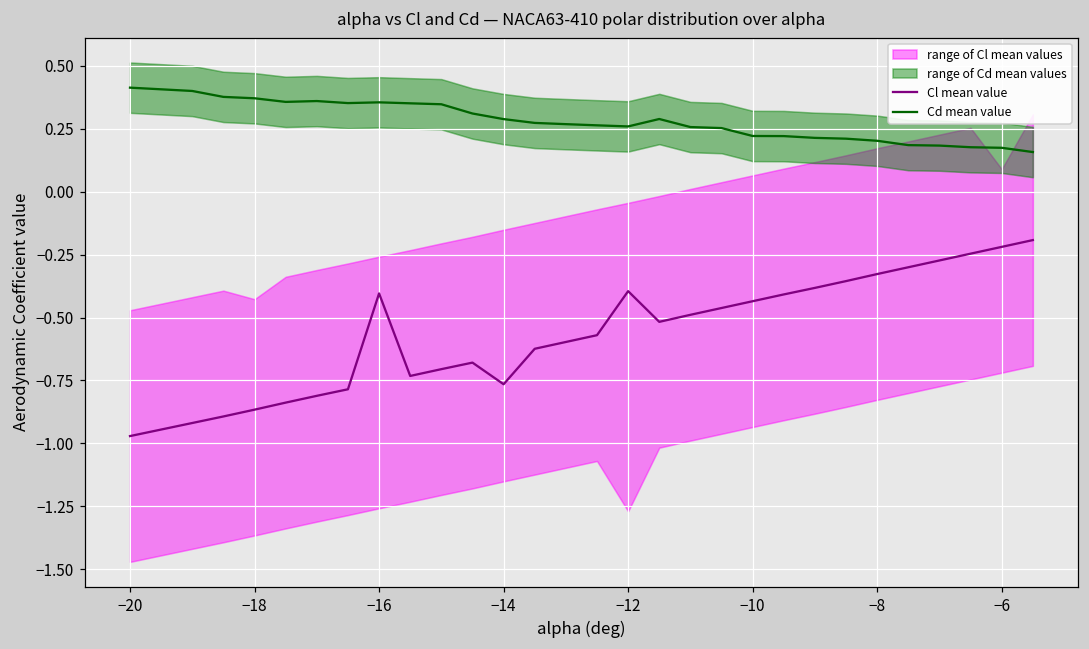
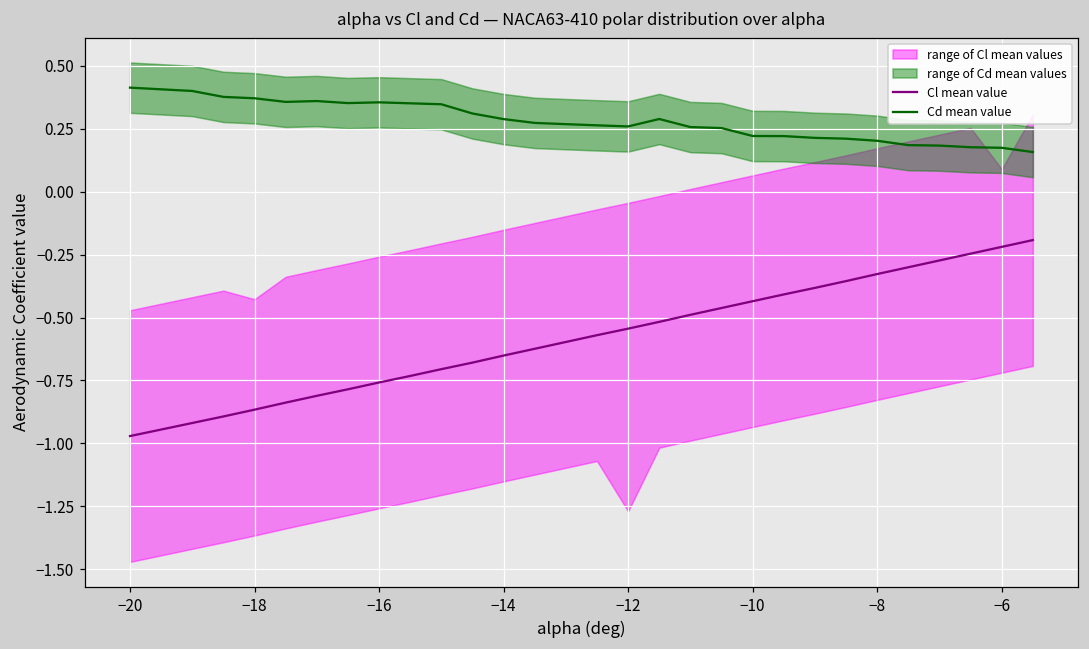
Cl mean value, −16: -0.40 -> -0.76
Cl mean value, −14: -0.77 -> -0.65
Cl mean value, −12: -0.40 -> -0.54
